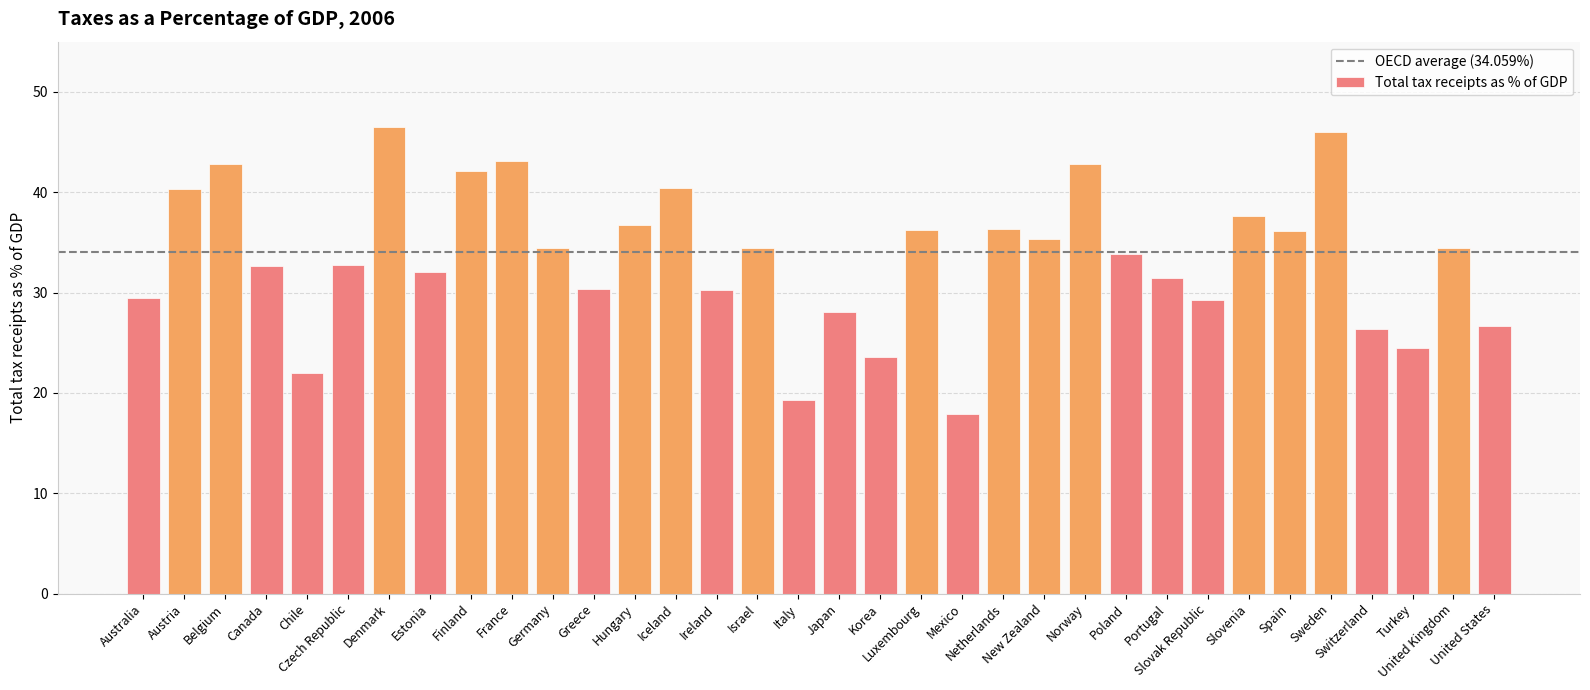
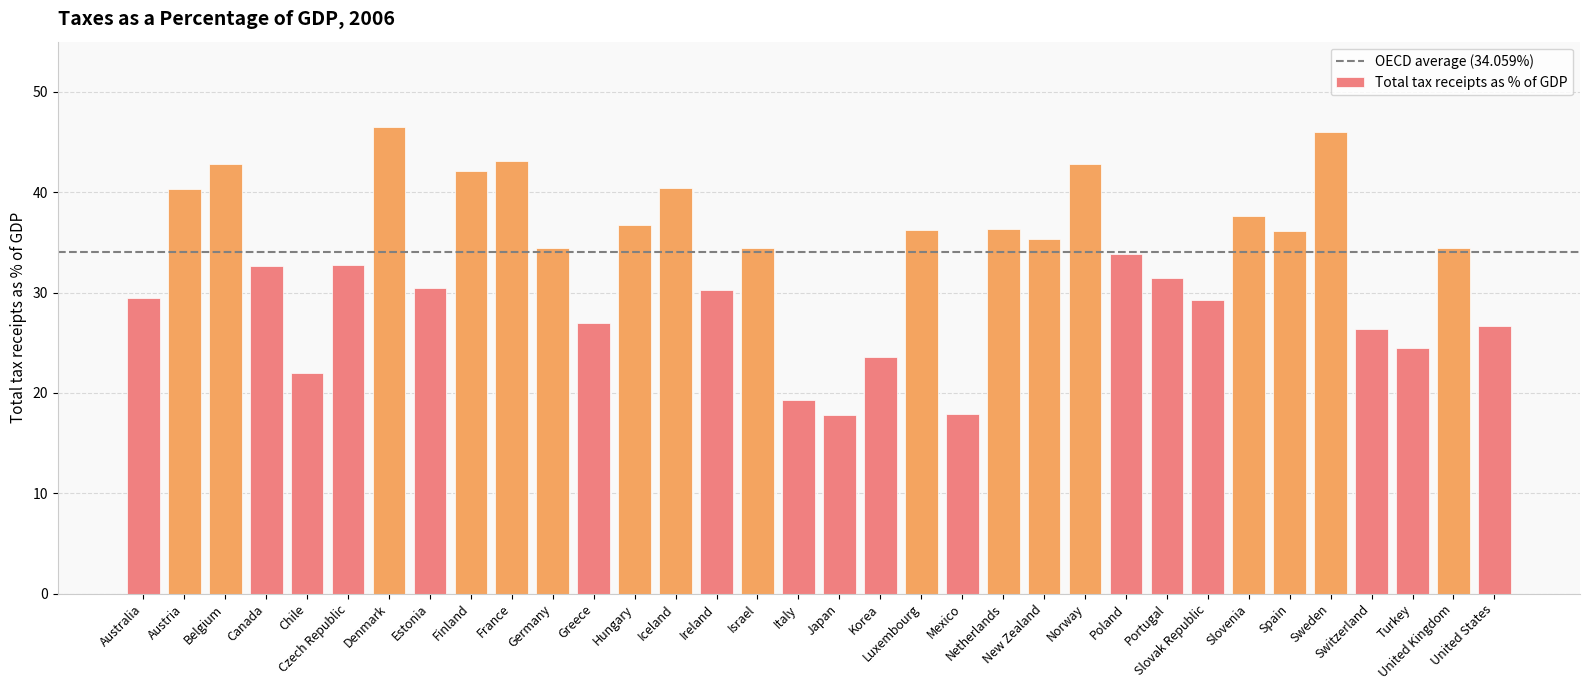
Estonia: 32.0 -> 30.4
Greece: 30.3 -> 26.9
Japan: 28.1 -> 17.8
